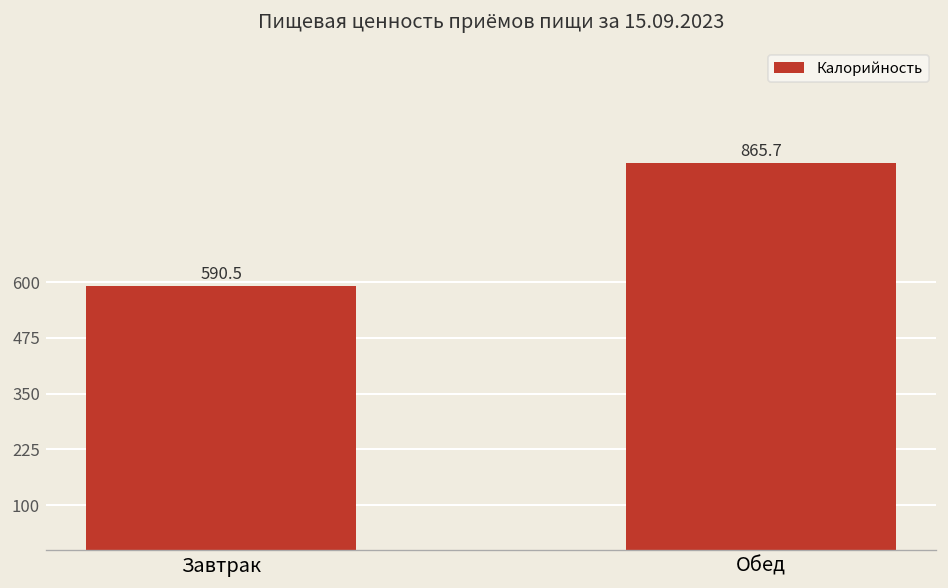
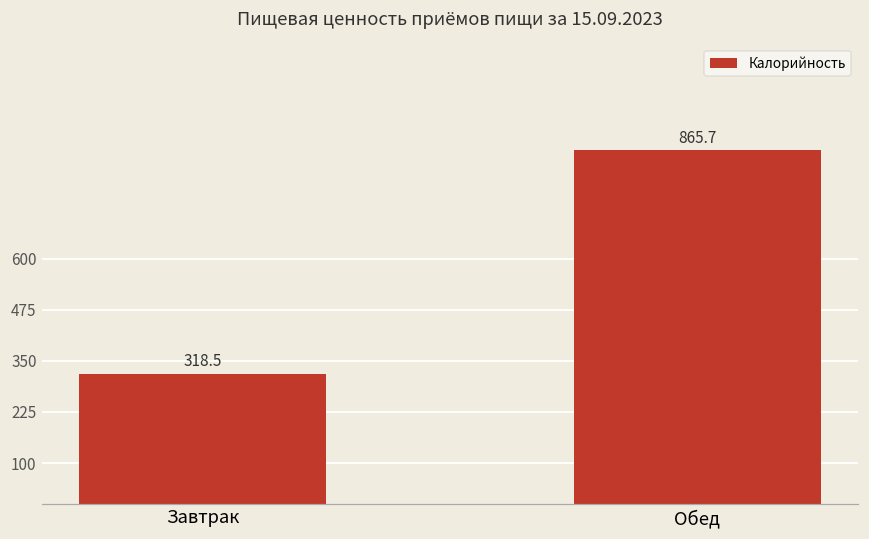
Завтрак: 590.5 -> 318.5
